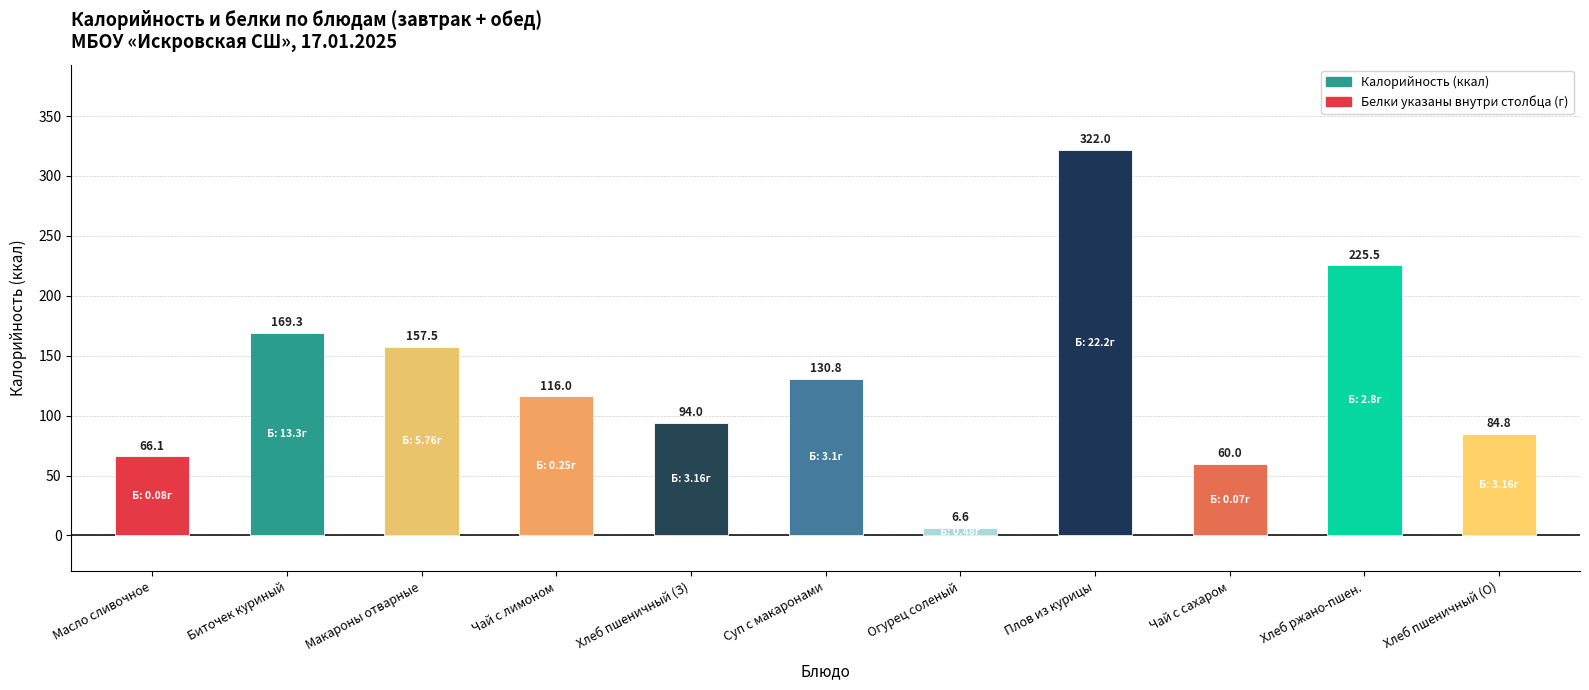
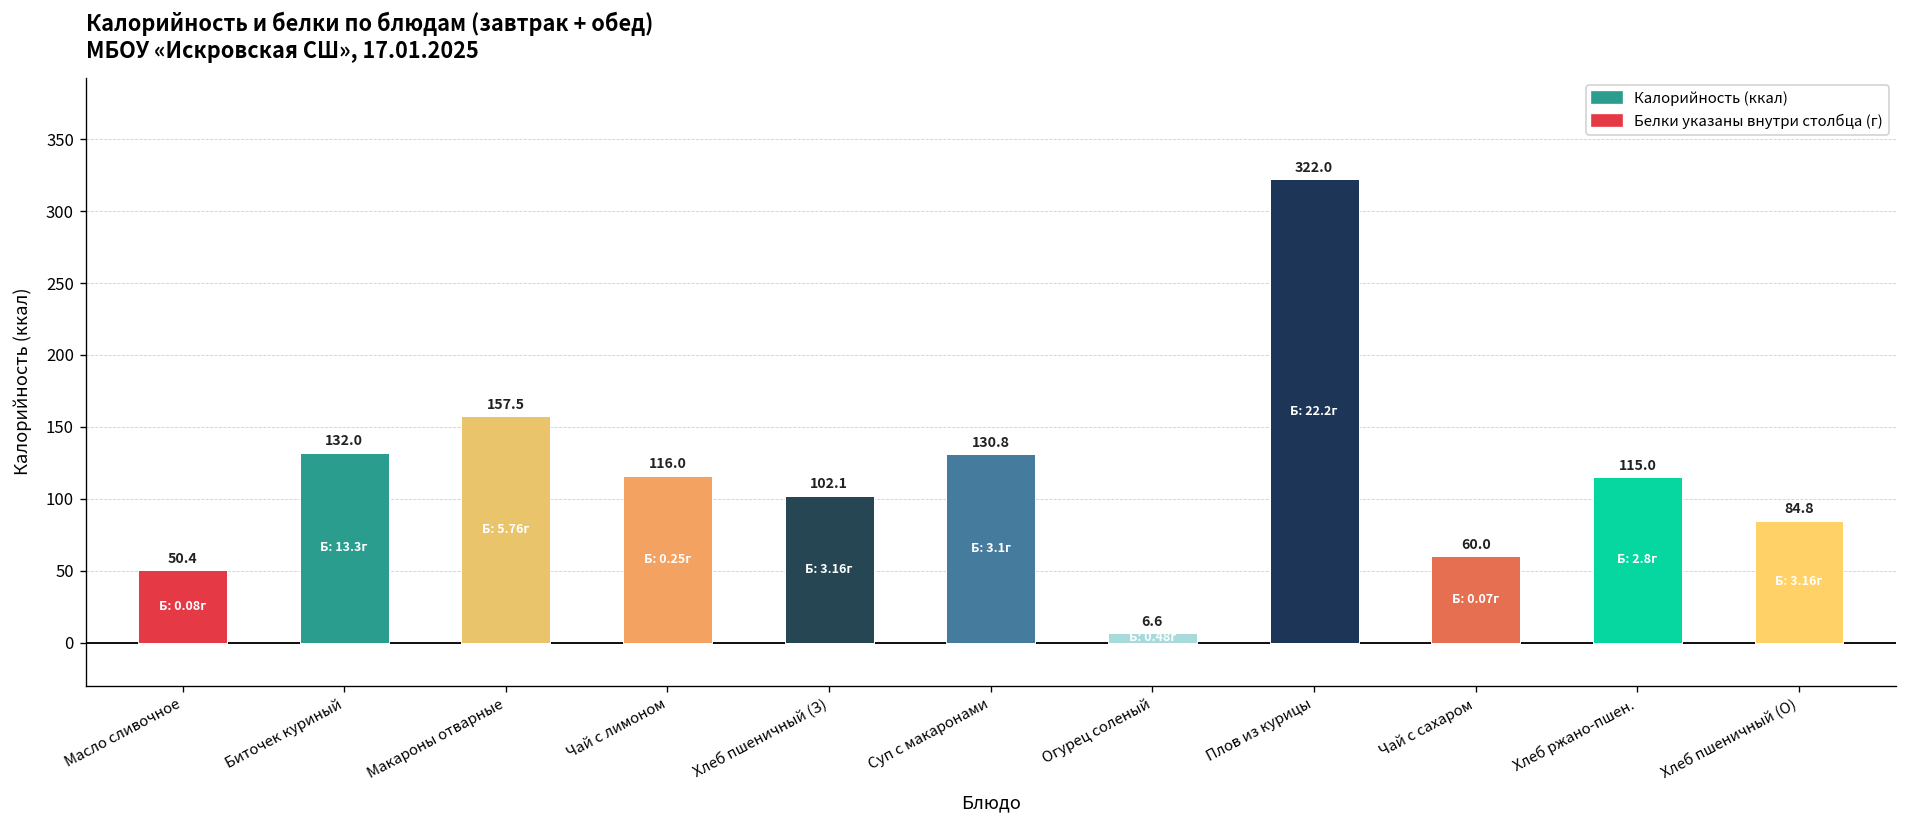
Масло сливочное: 66.1 -> 50.4
Биточек куриный: 169.3 -> 132.0
Хлеб пшеничный (З): 94.0 -> 102.1
Хлеб ржано-пшен.: 225.5 -> 115.0
